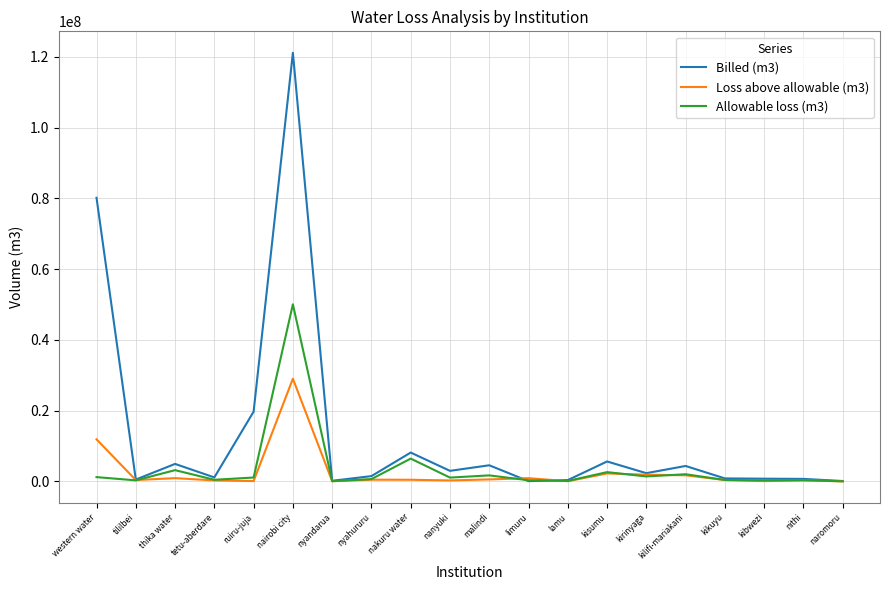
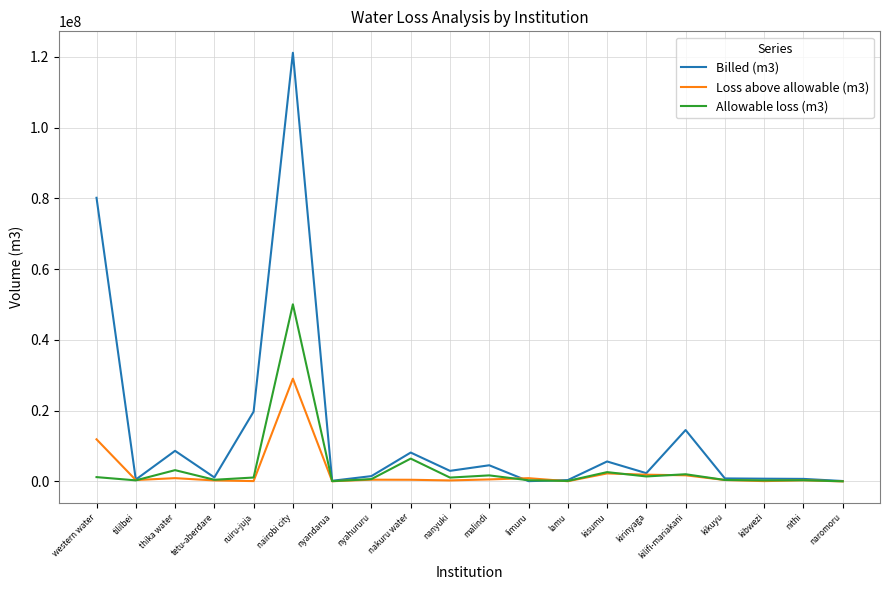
Billed (m3), thika water: 5000000 -> 9000000
Billed (m3), kilifi-mariakani: 4000000 -> 15000000
